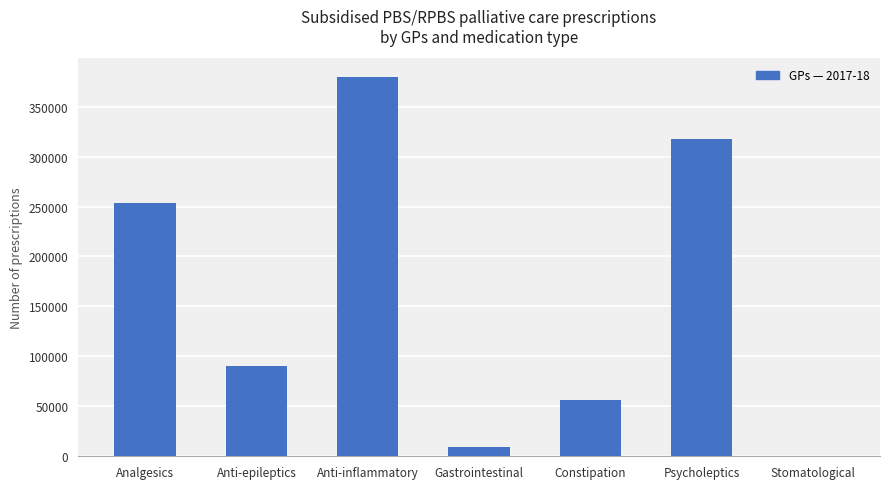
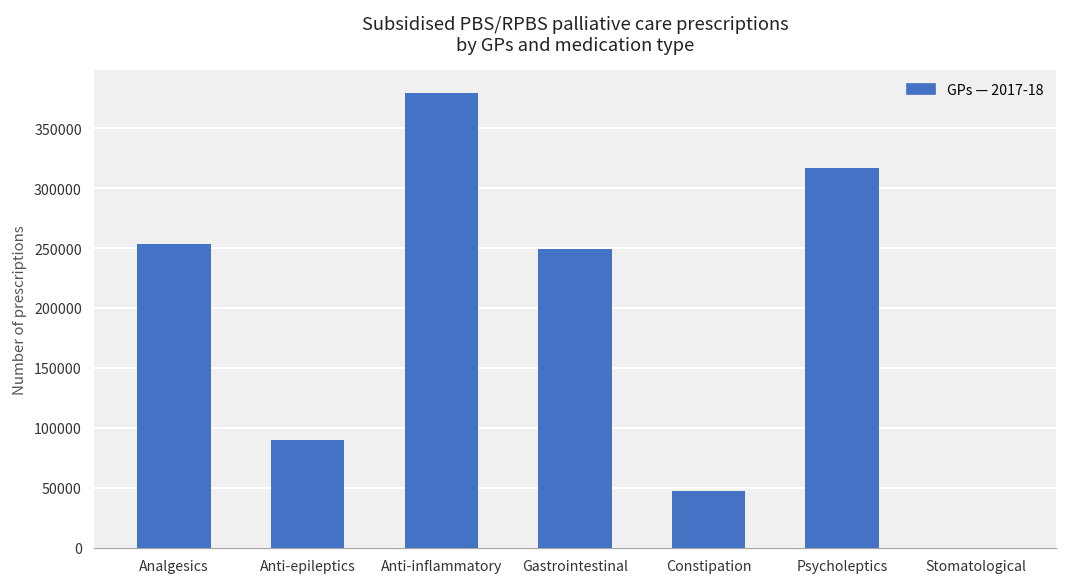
Gastrointestinal: 10000 -> 250000
Constipation: 60000 -> 50000
